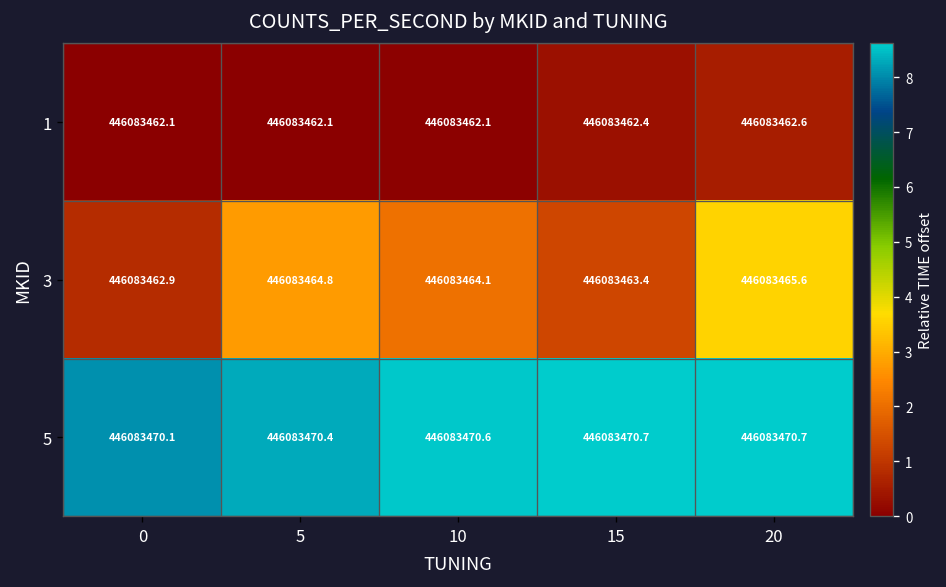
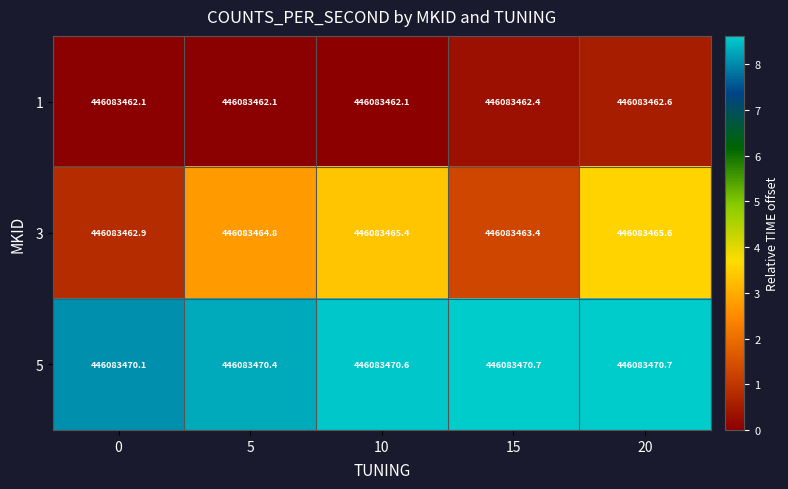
3, 10: 446083464.1 -> 446083465.4
